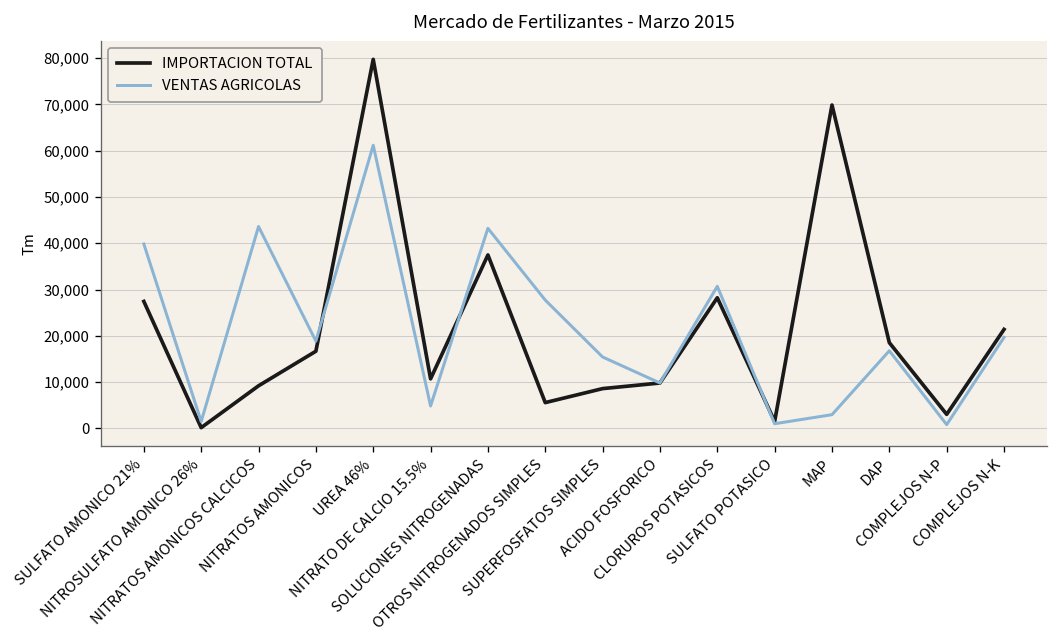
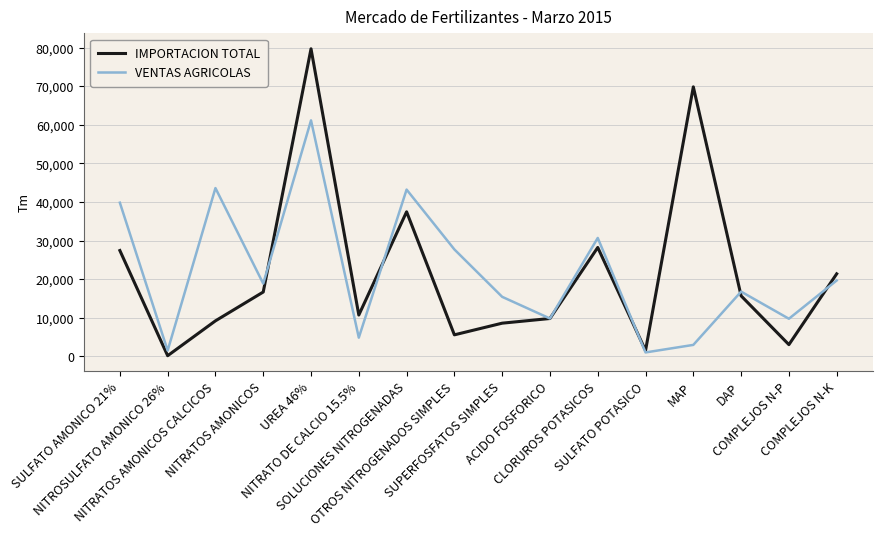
IMPORTACION TOTAL, DAP: 19,000 -> 16,000
VENTAS AGRICOLAS, COMPLEJOS N-P: 1,000 -> 10,000
